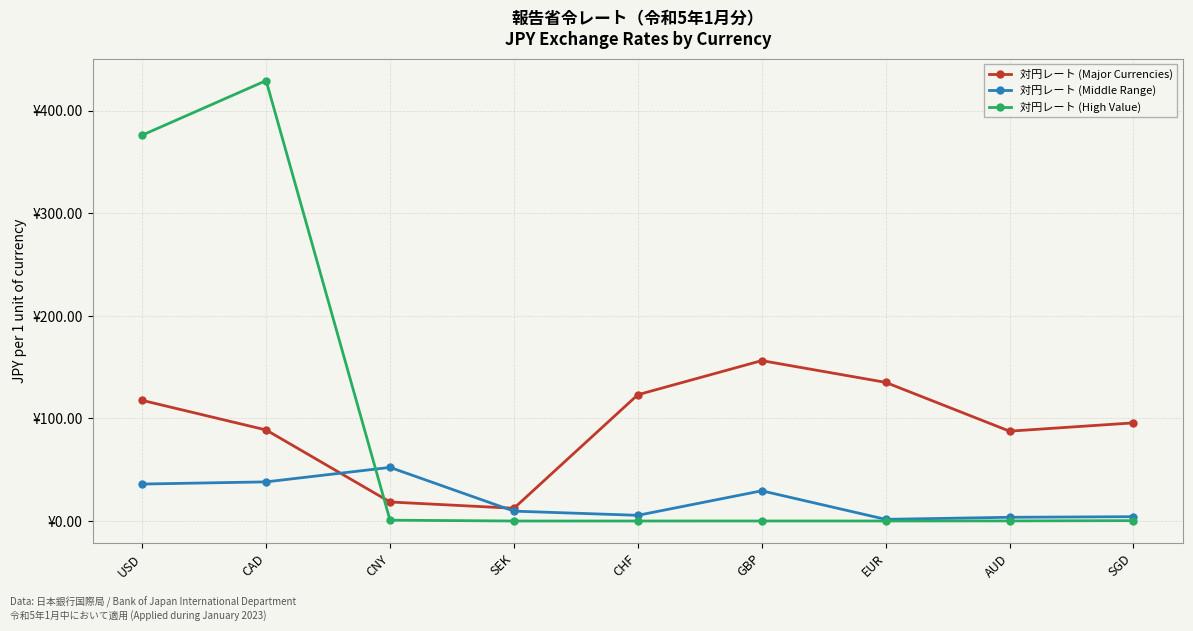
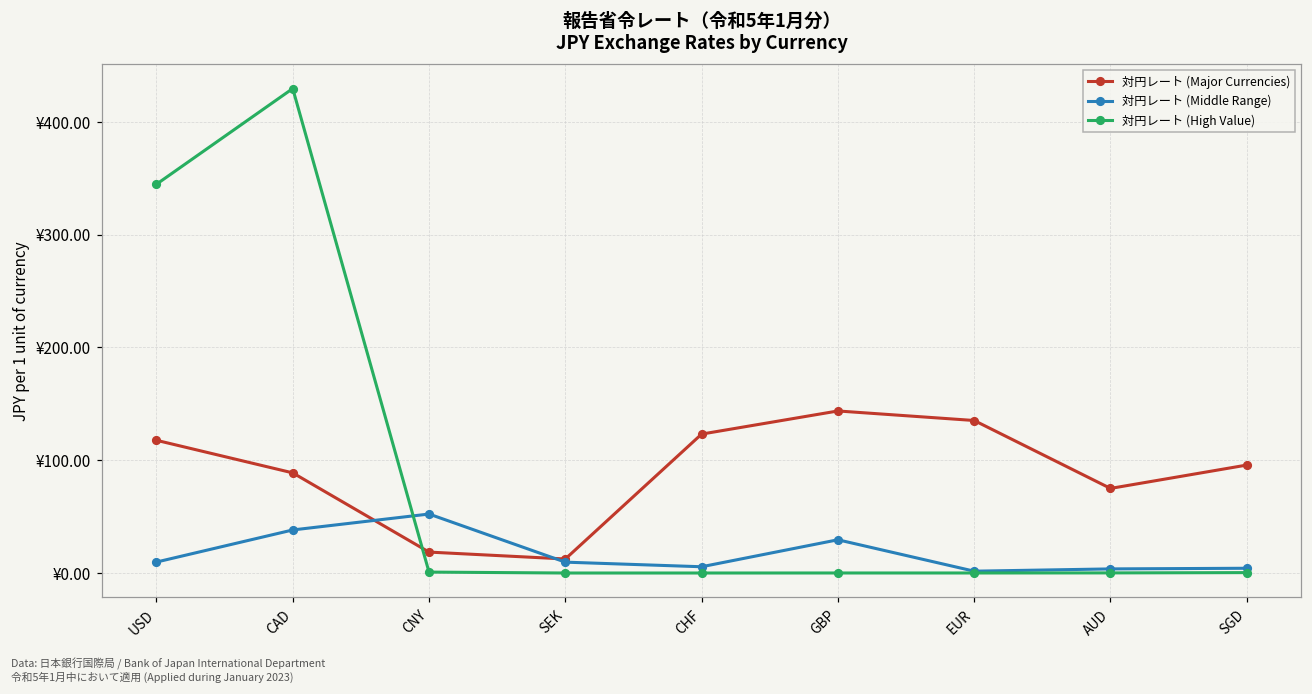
対円レート (Middle Range), USD: ¥36 -> ¥10
対円レート (High Value), USD: ¥376 -> ¥345
対円レート (Major Currencies), GBP: ¥156 -> ¥144
対円レート (Major Currencies), AUD: ¥88 -> ¥75
